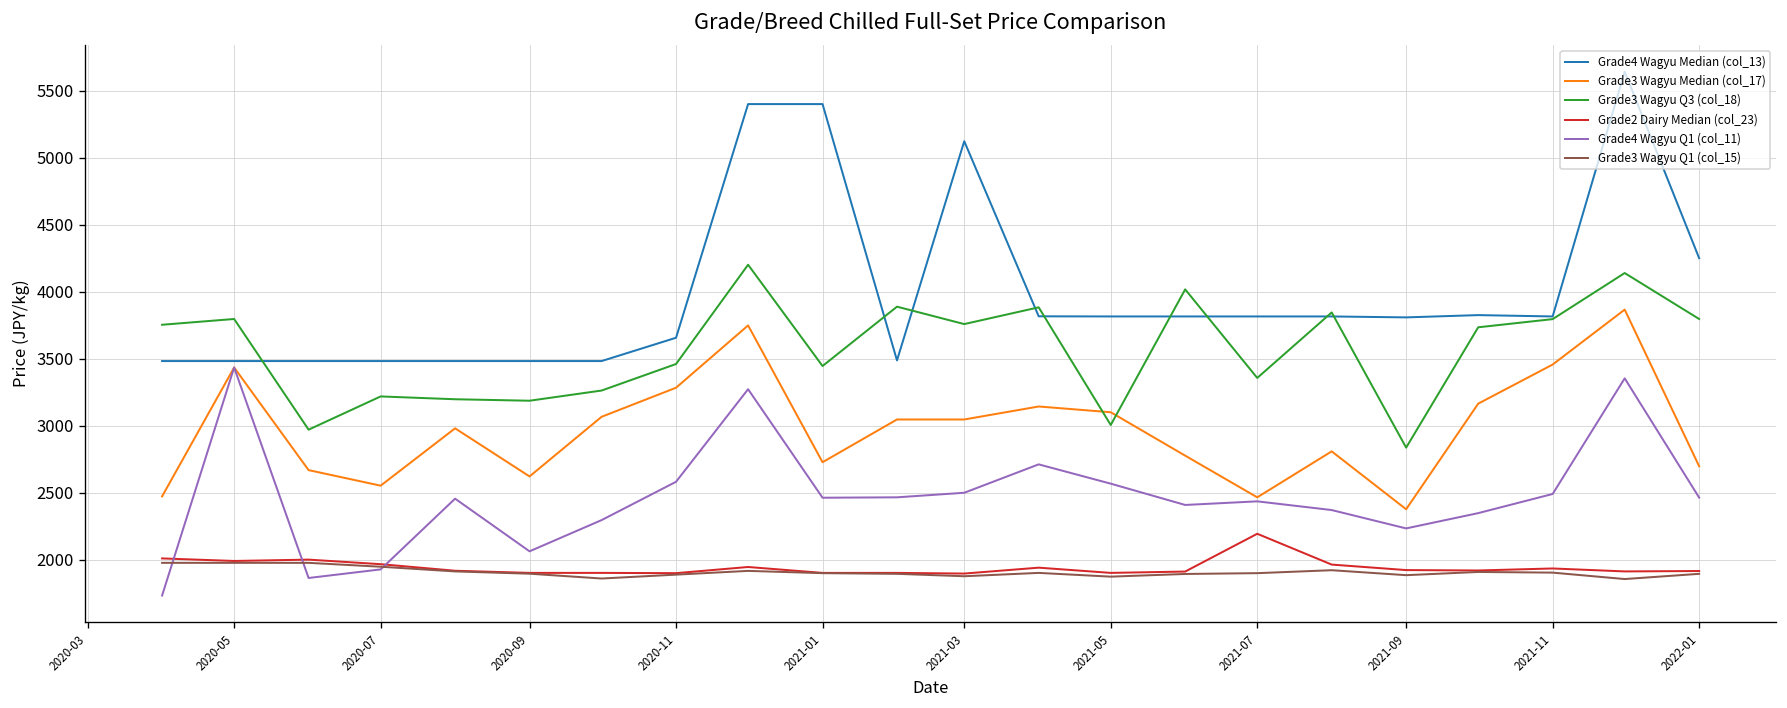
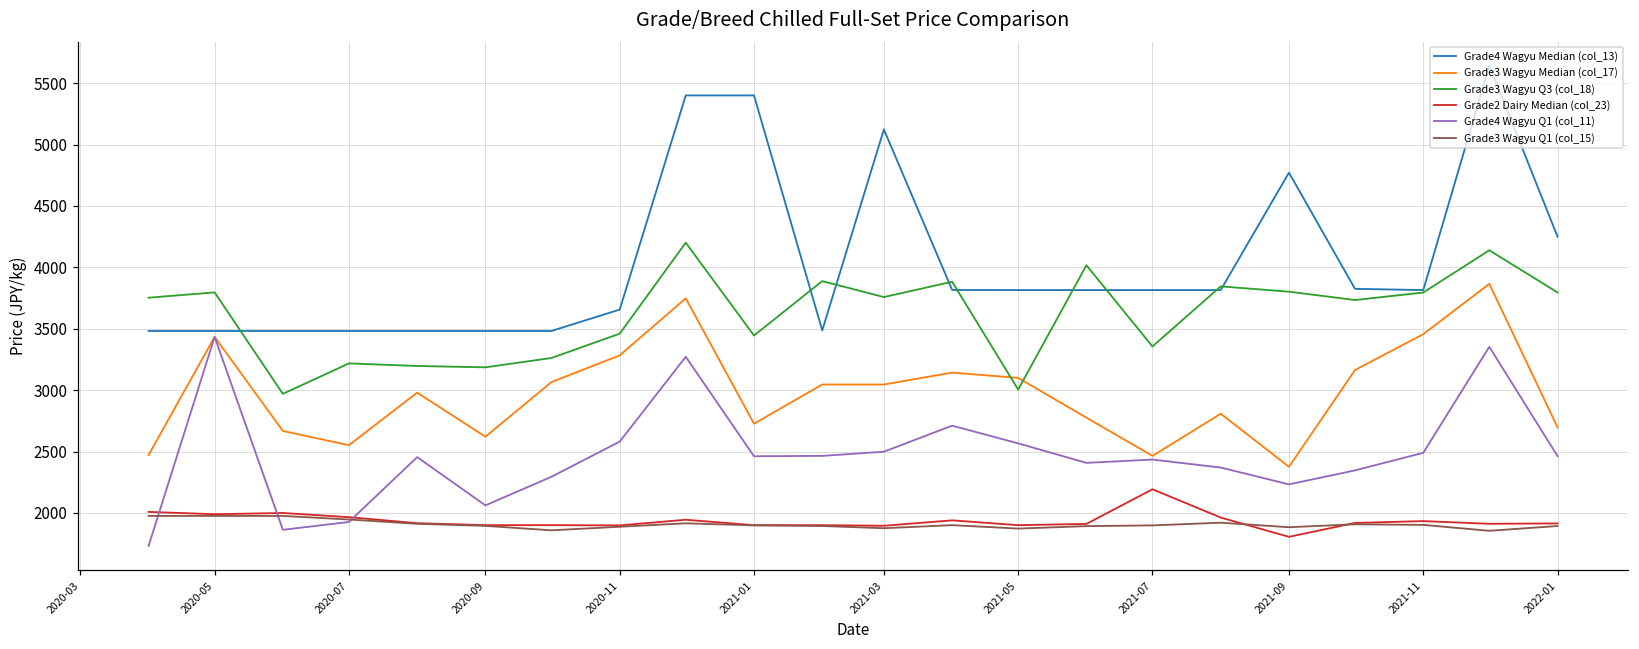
Grade4 Wagyu Median (col_13), 2021-09: 3810 -> 4770
Grade3 Wagyu Q3 (col_18), 2021-09: 2840 -> 3800
Grade2 Dairy Median (col_23), 2021-09: 1920 -> 1810
